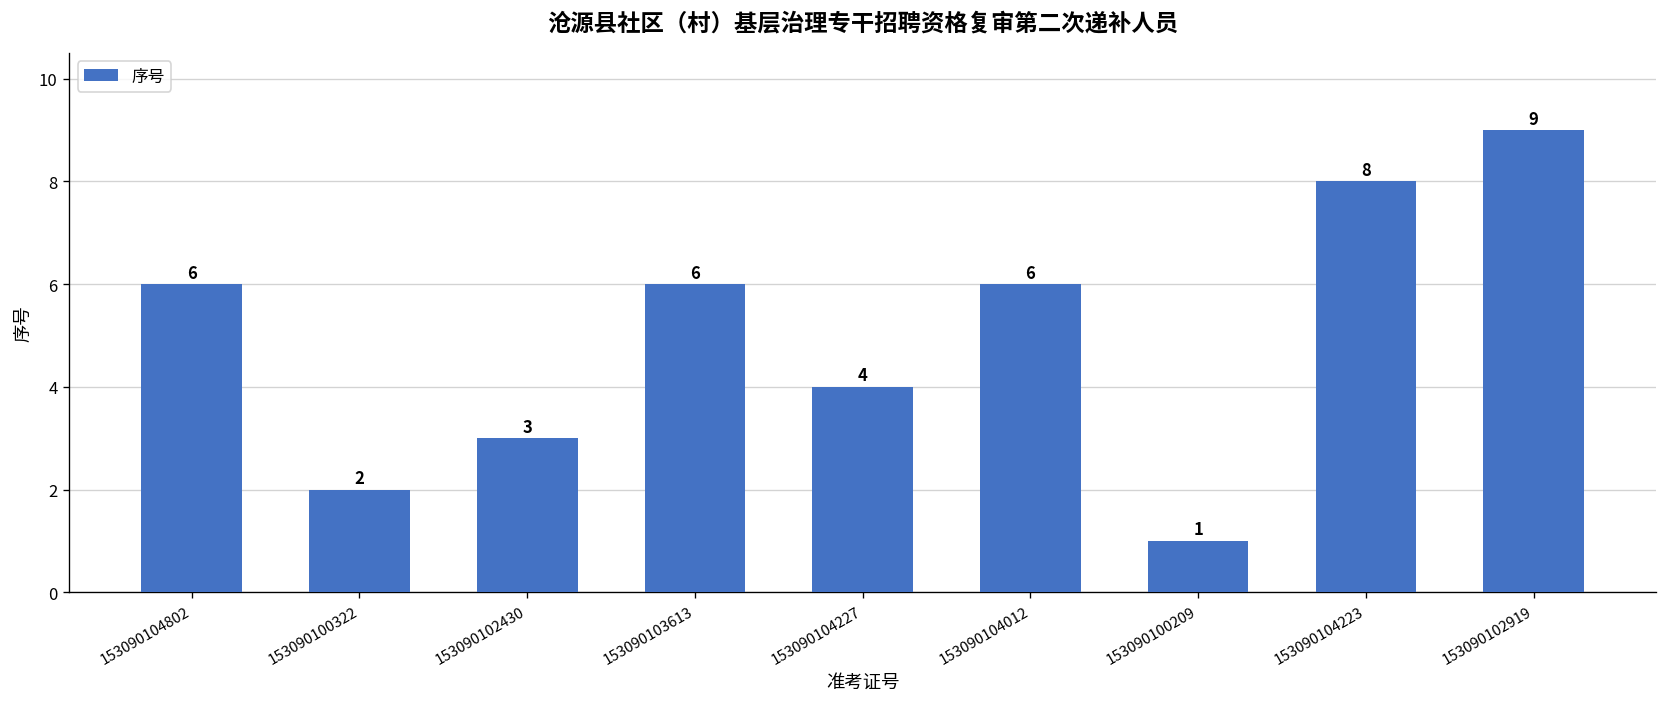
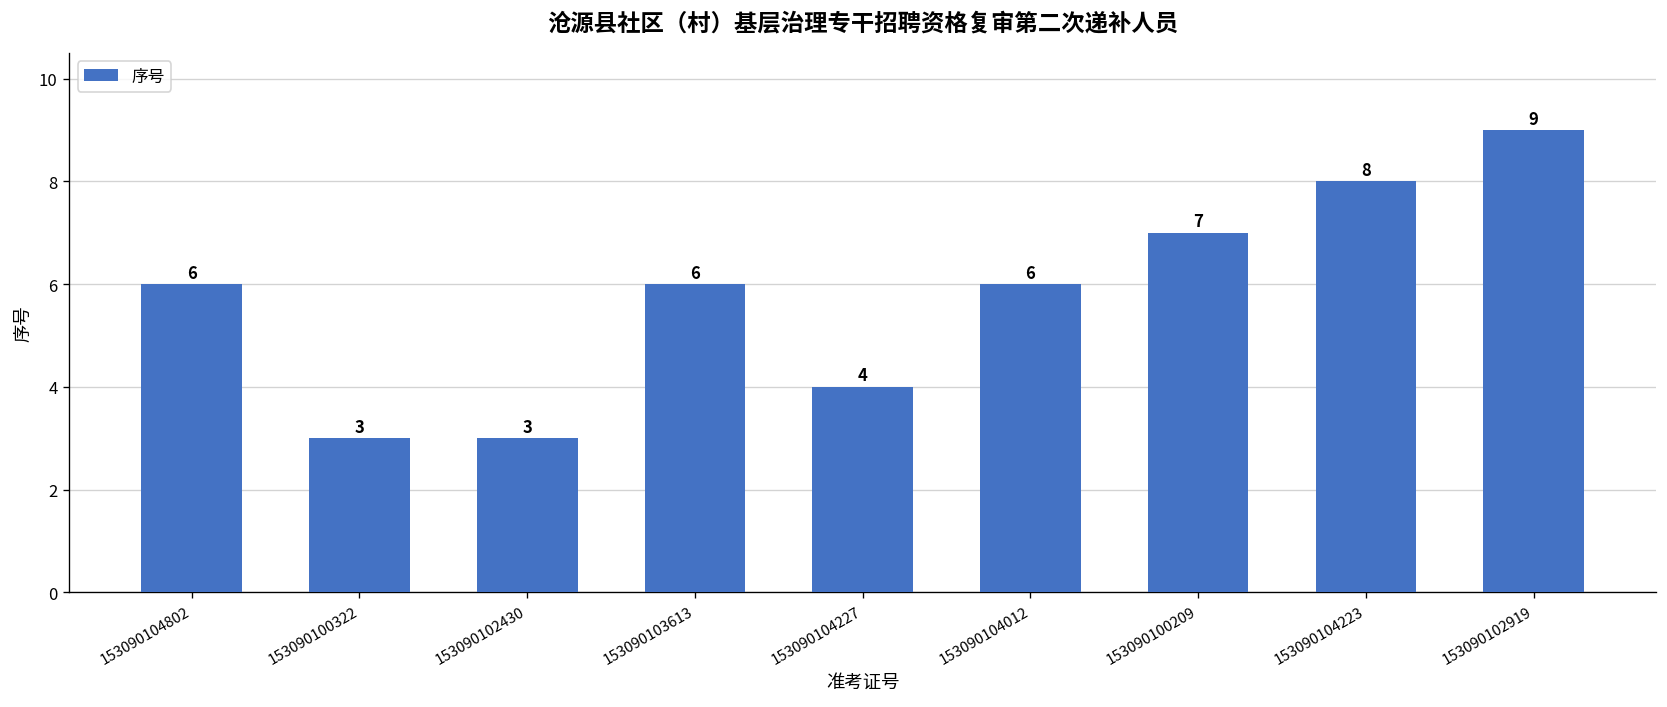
153090100322: 2 -> 3
153090100209: 1 -> 7
